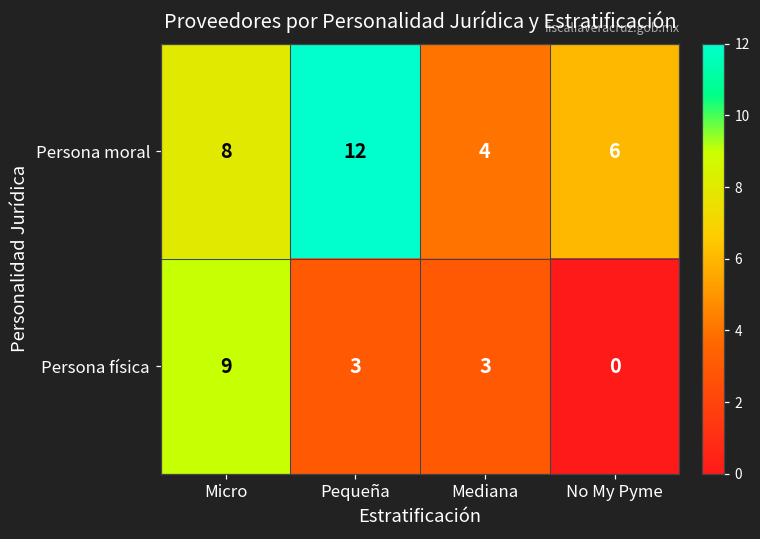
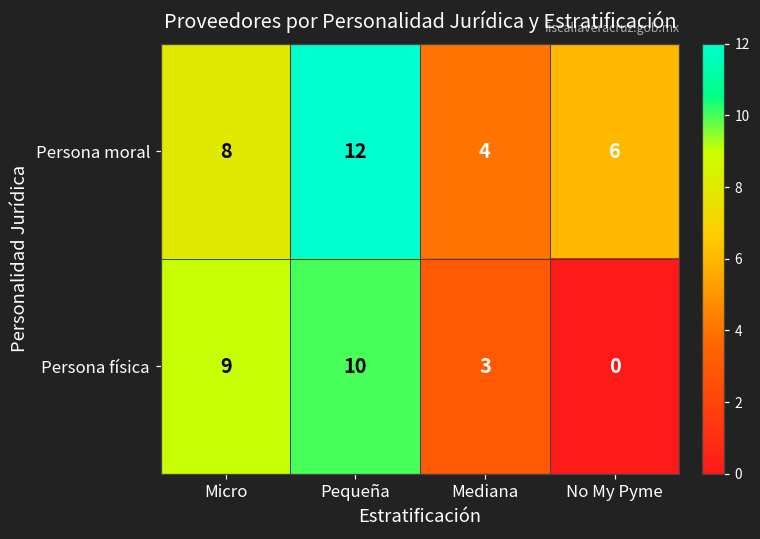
Persona física, Pequeña: 3 -> 10
